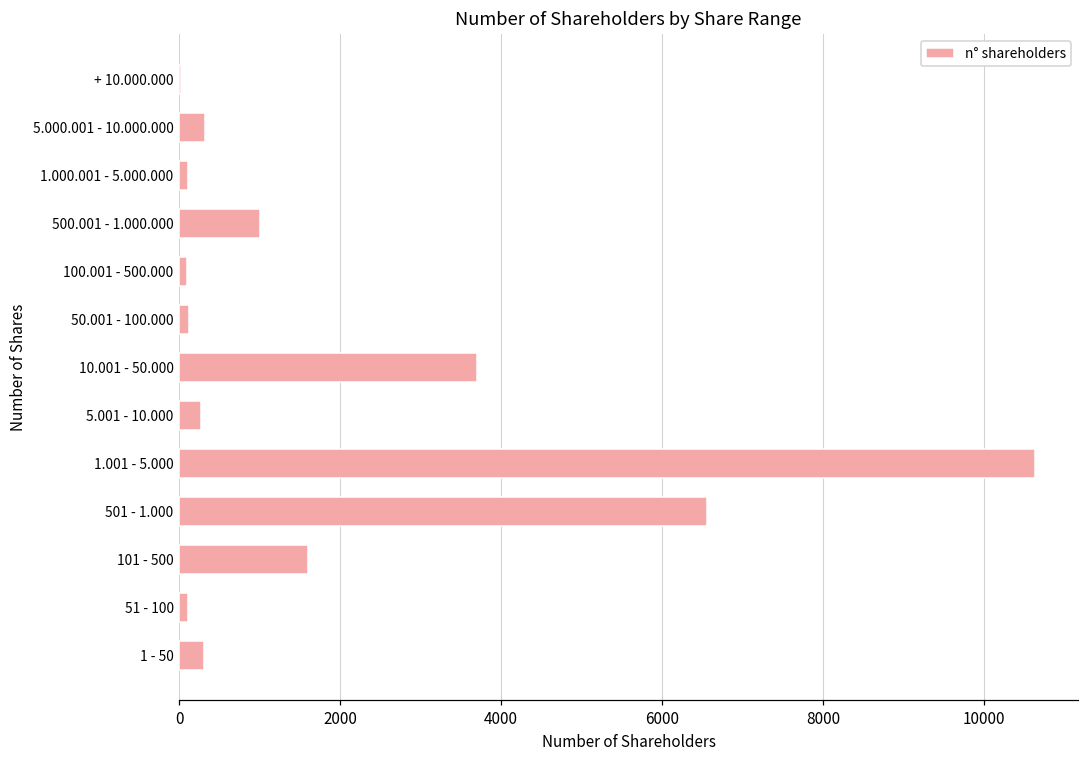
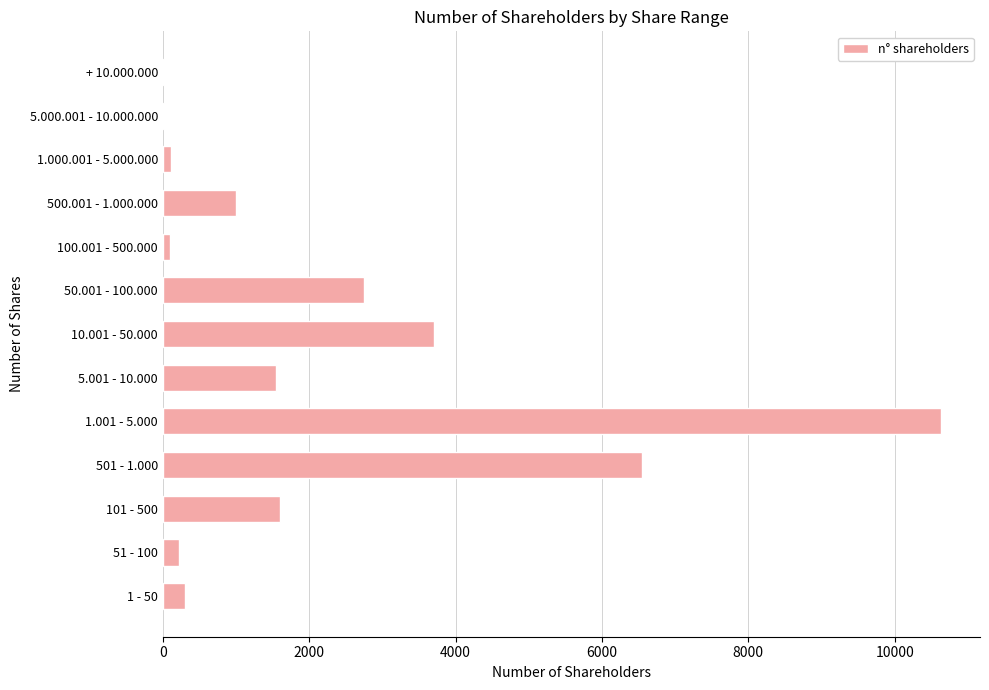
5.000.001 - 10.000.000: 300 -> 0
50.001 - 100.000: 100 -> 2700
5.001 - 10.000: 300 -> 1600
51 - 100: 100 -> 200
